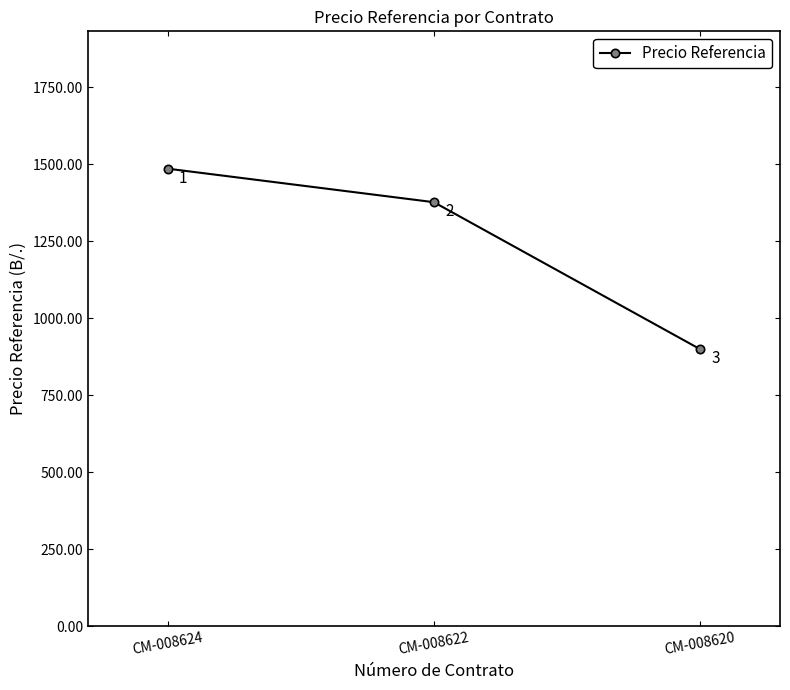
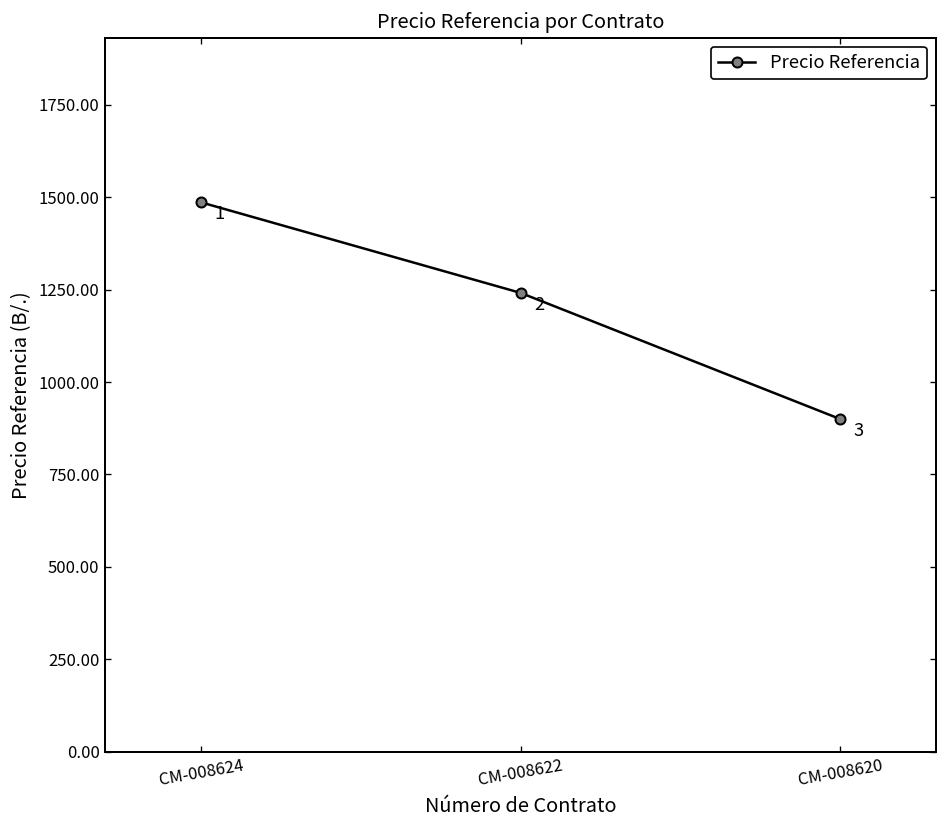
CM-008622: 1380 -> 1240
